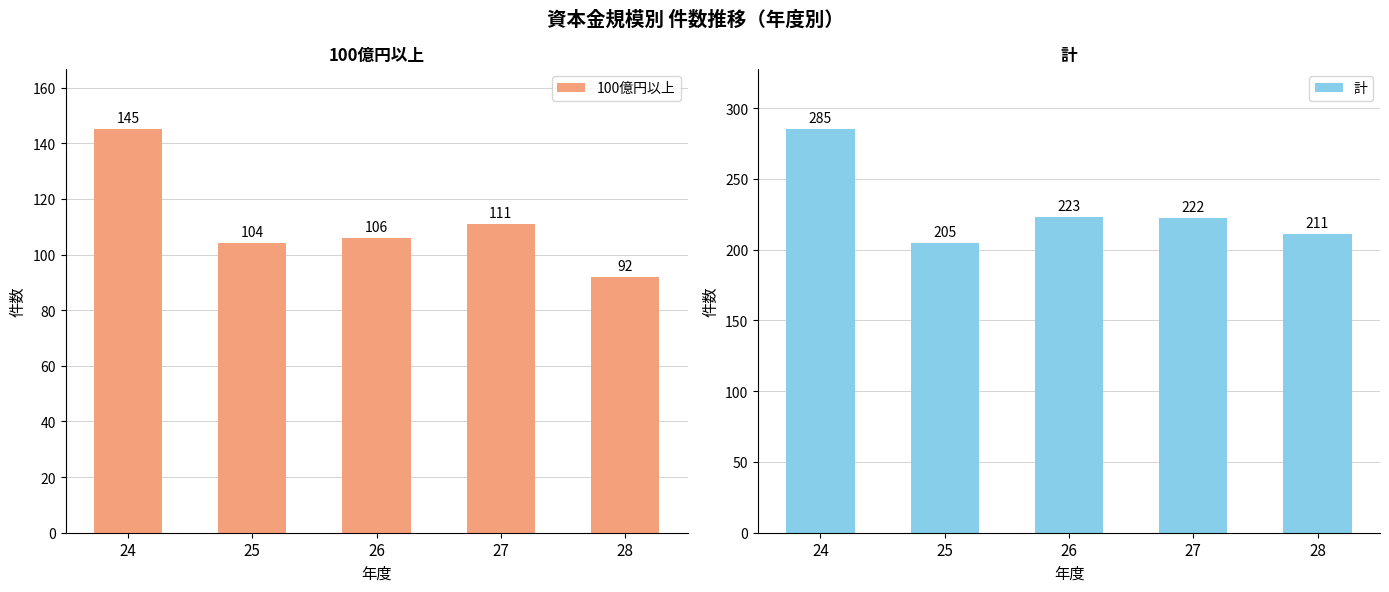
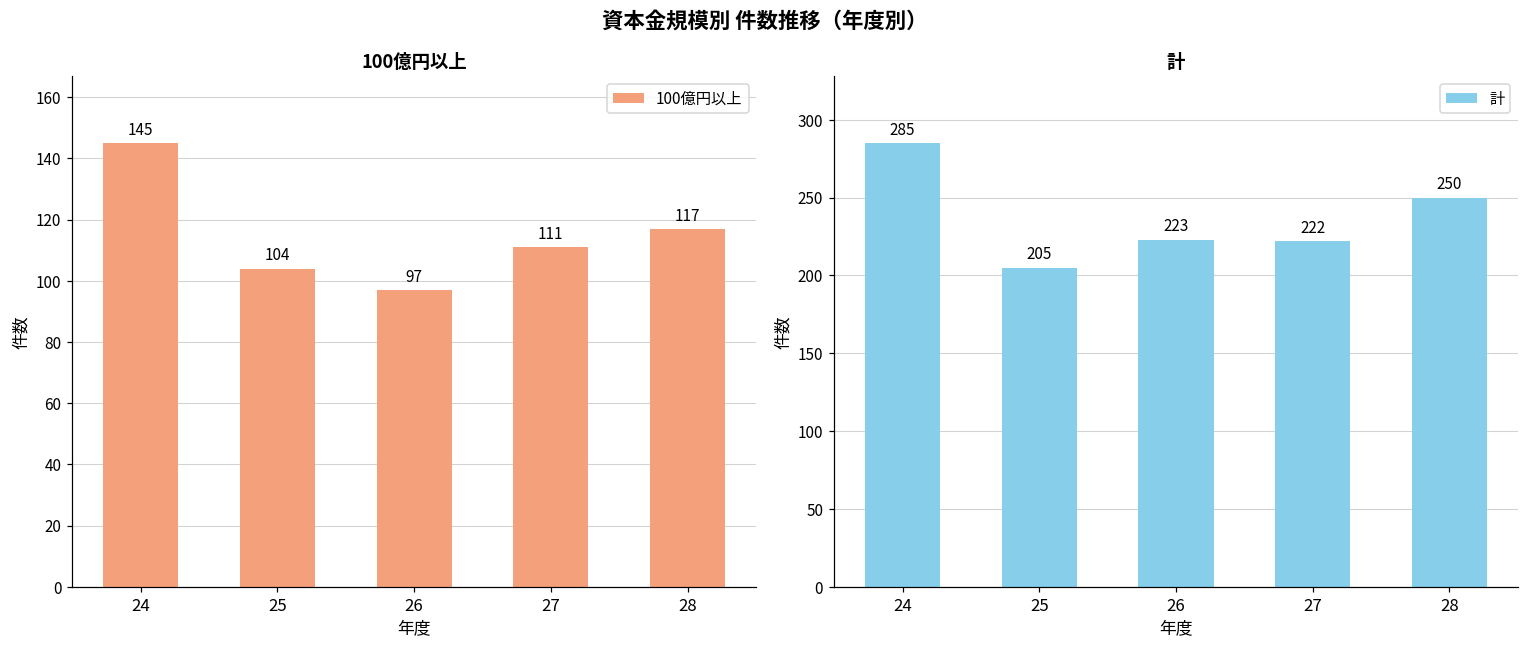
100億円以上, 26: 106 -> 97
100億円以上, 28: 92 -> 117
計, 28: 211 -> 250
